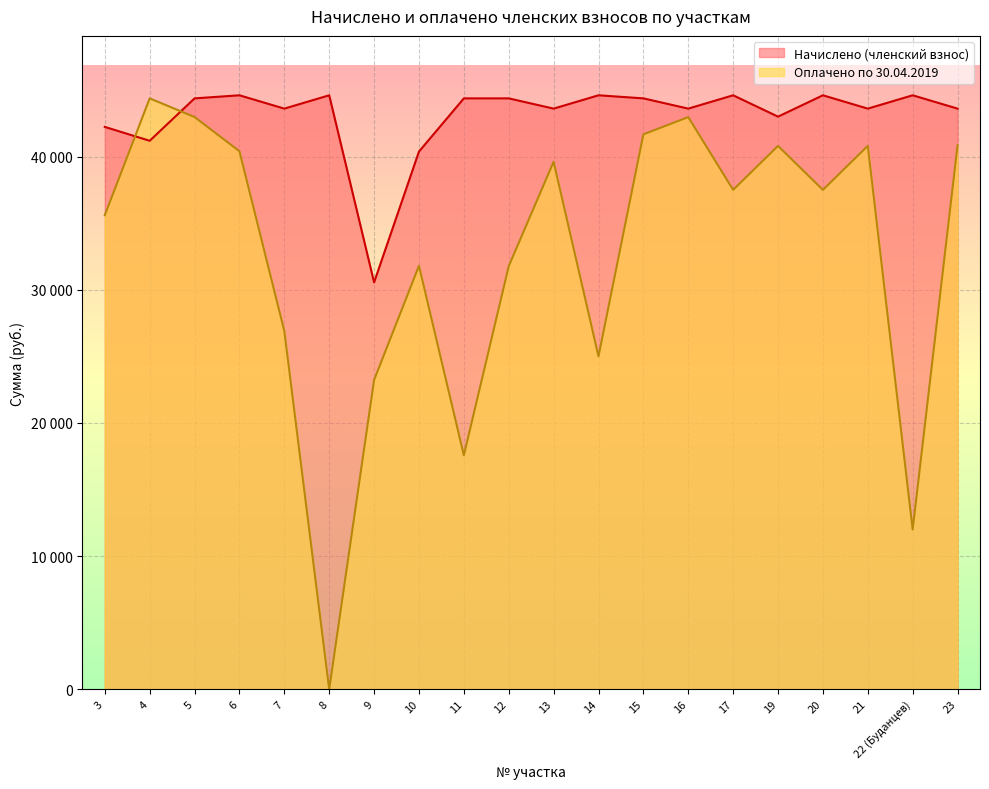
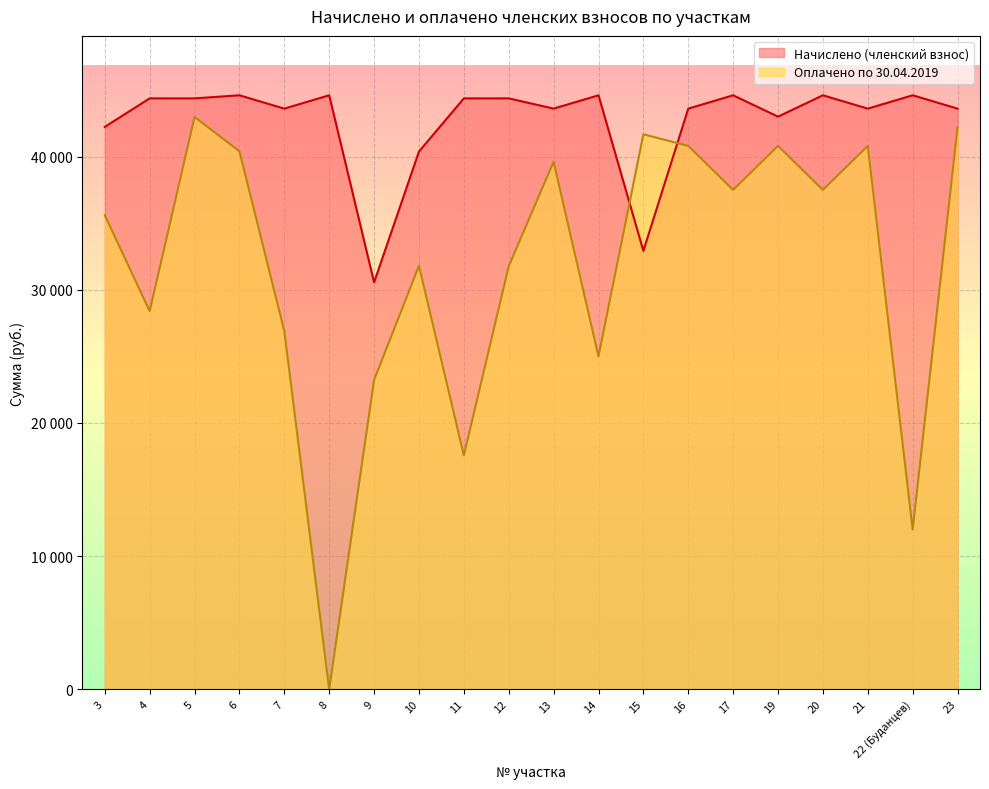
Начислено (членский взнос), 4: 41200 -> 44400
Оплачено по 30.04.2019, 4: 44400 -> 28400
Начислено (членский взнос), 15: 44400 -> 32900
Оплачено по 30.04.2019, 16: 43000 -> 40800
Оплачено по 30.04.2019, 23: 40900 -> 42200
